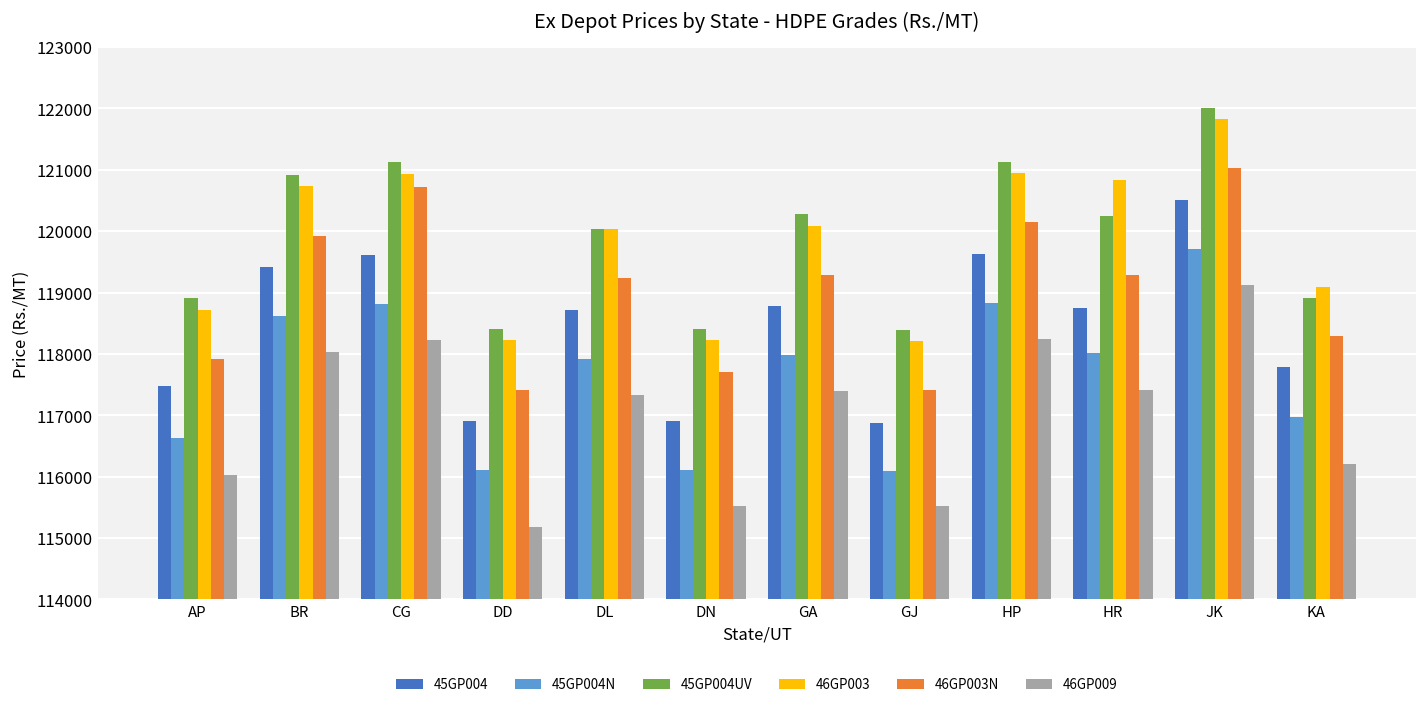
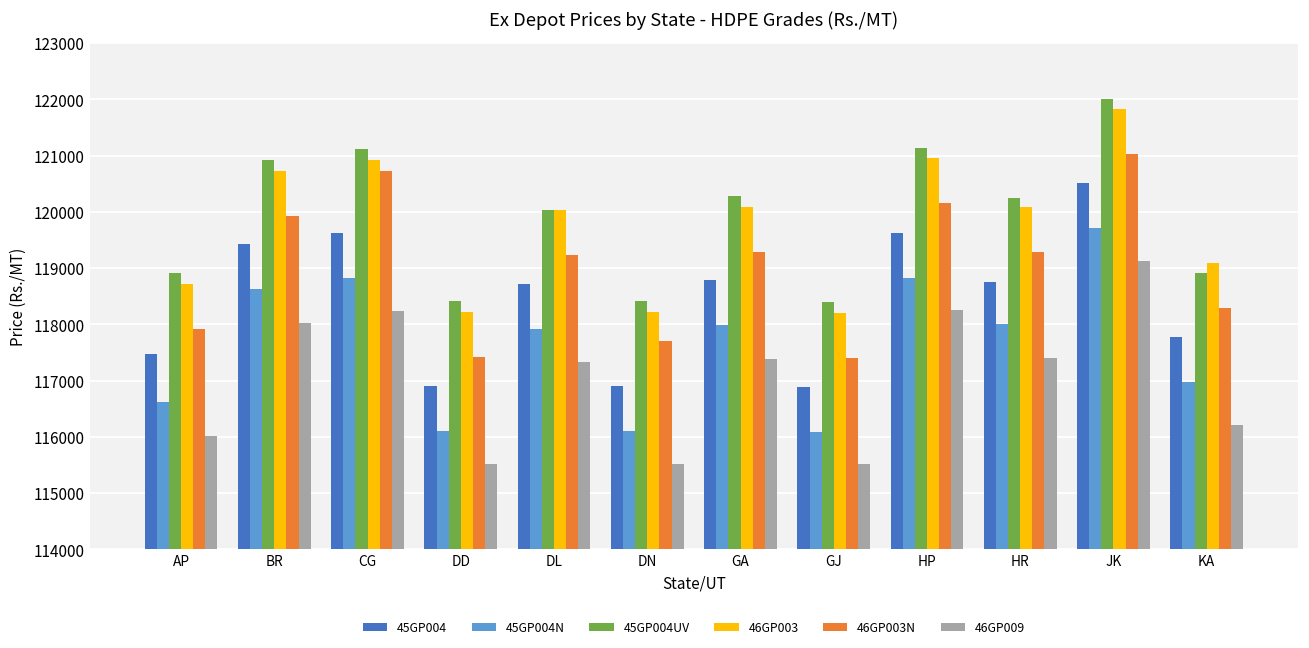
46GP009, DD: 115200 -> 115500
46GP003, HR: 120800 -> 120100
